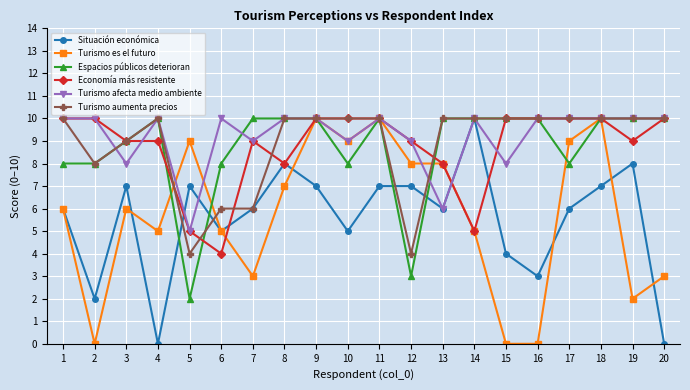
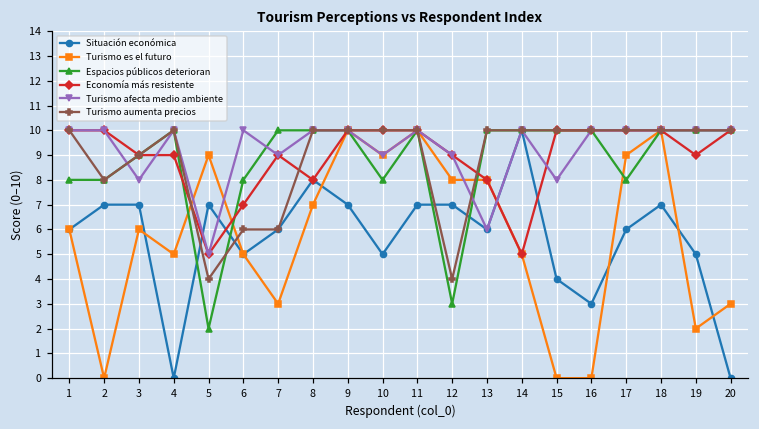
Situación económica, 2: 2 -> 7
Economía más resistente, 6: 4 -> 7
Situación económica, 19: 8 -> 5
